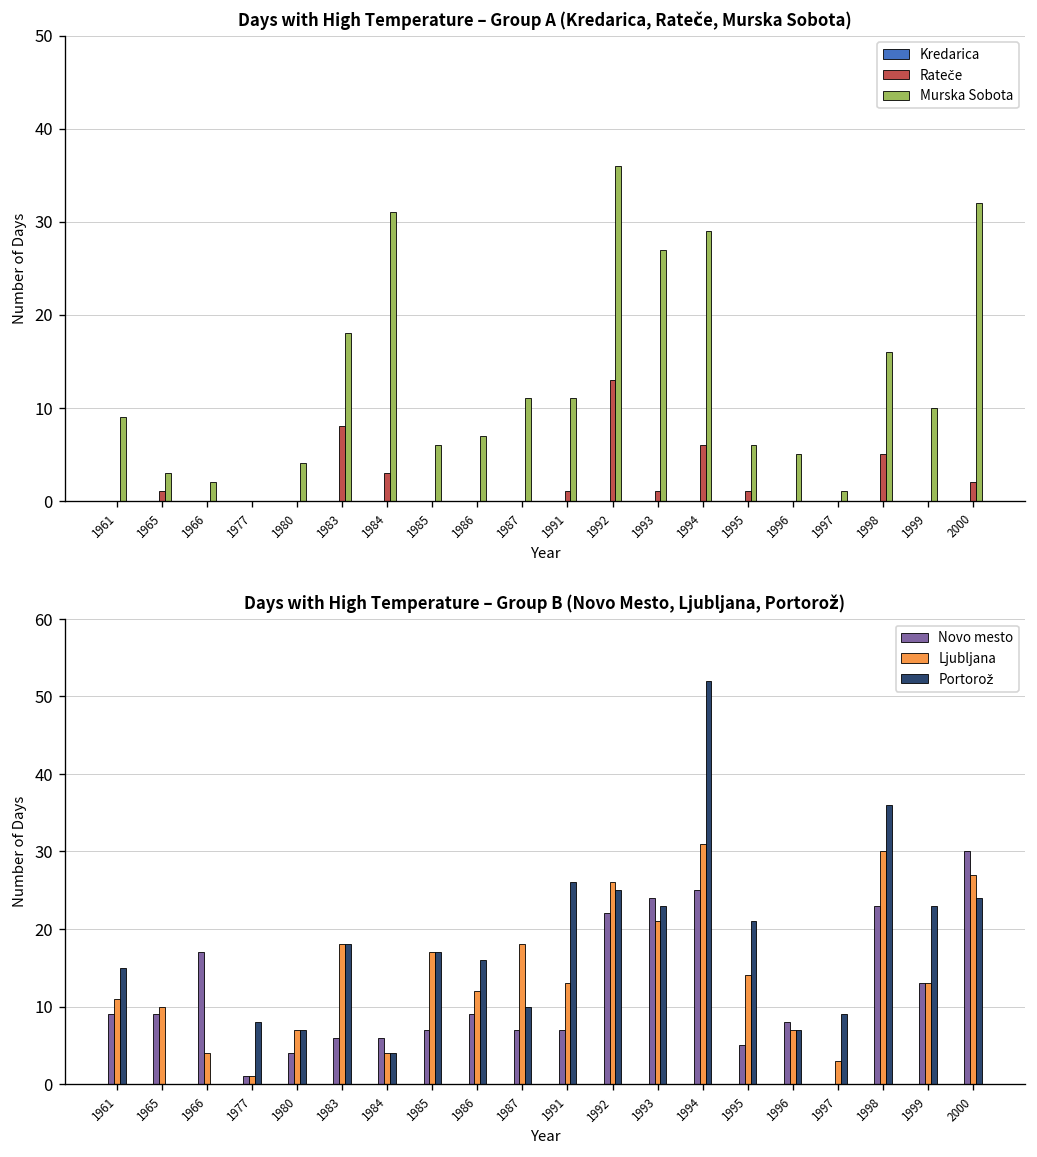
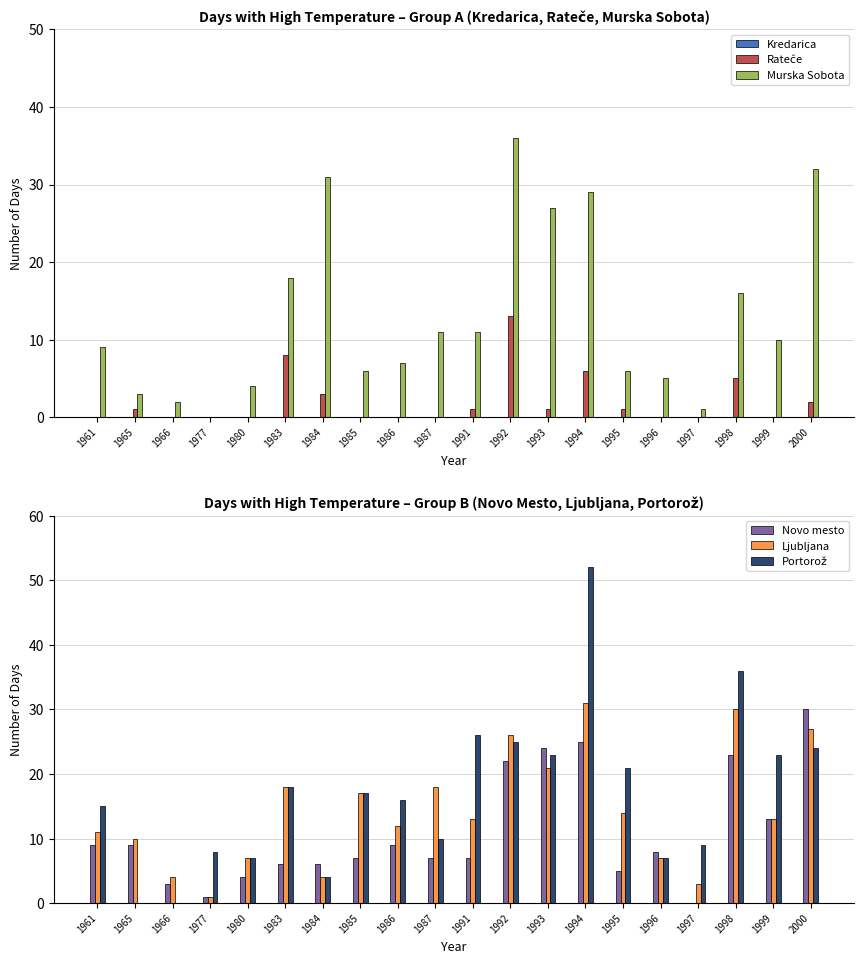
Days with High Temperature – Group B (Novo Mesto, Ljubljana, Portorož), Novo mesto, 1966: 17 -> 3
